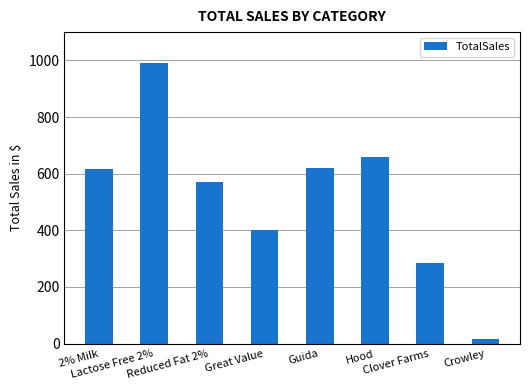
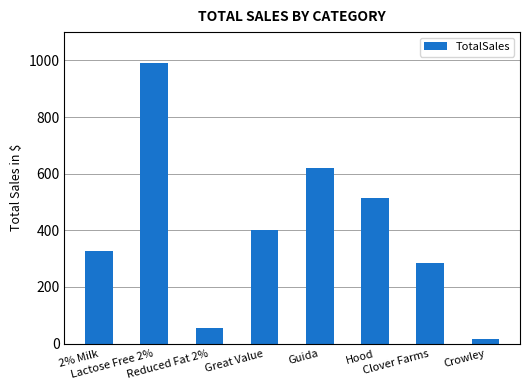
2% Milk: 620 -> 330
Reduced Fat 2%: 570 -> 60
Hood: 660 -> 510
